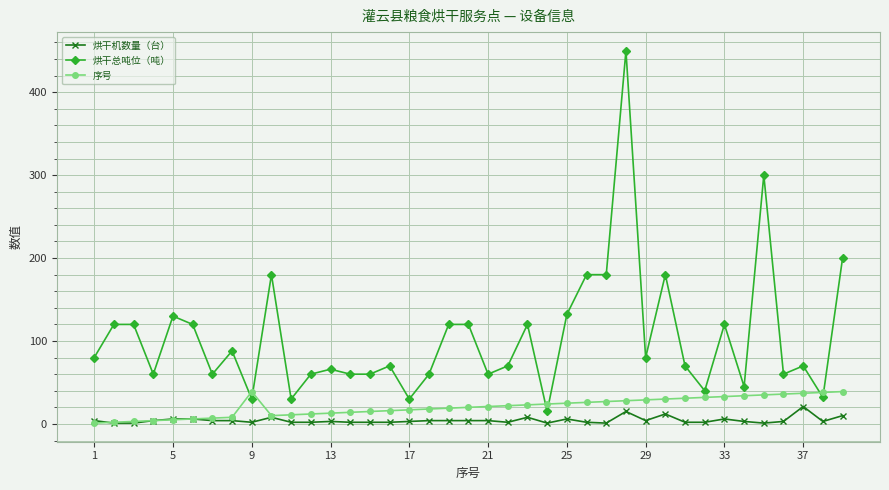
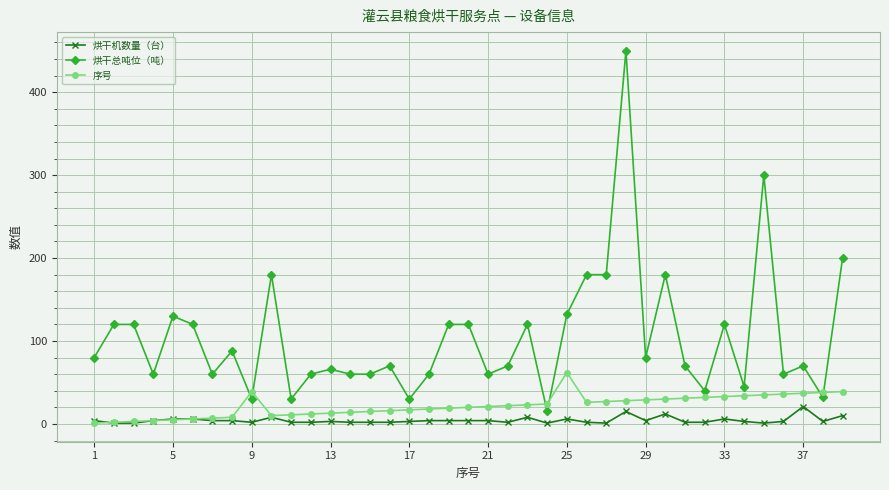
序号, 25: 30 -> 60
